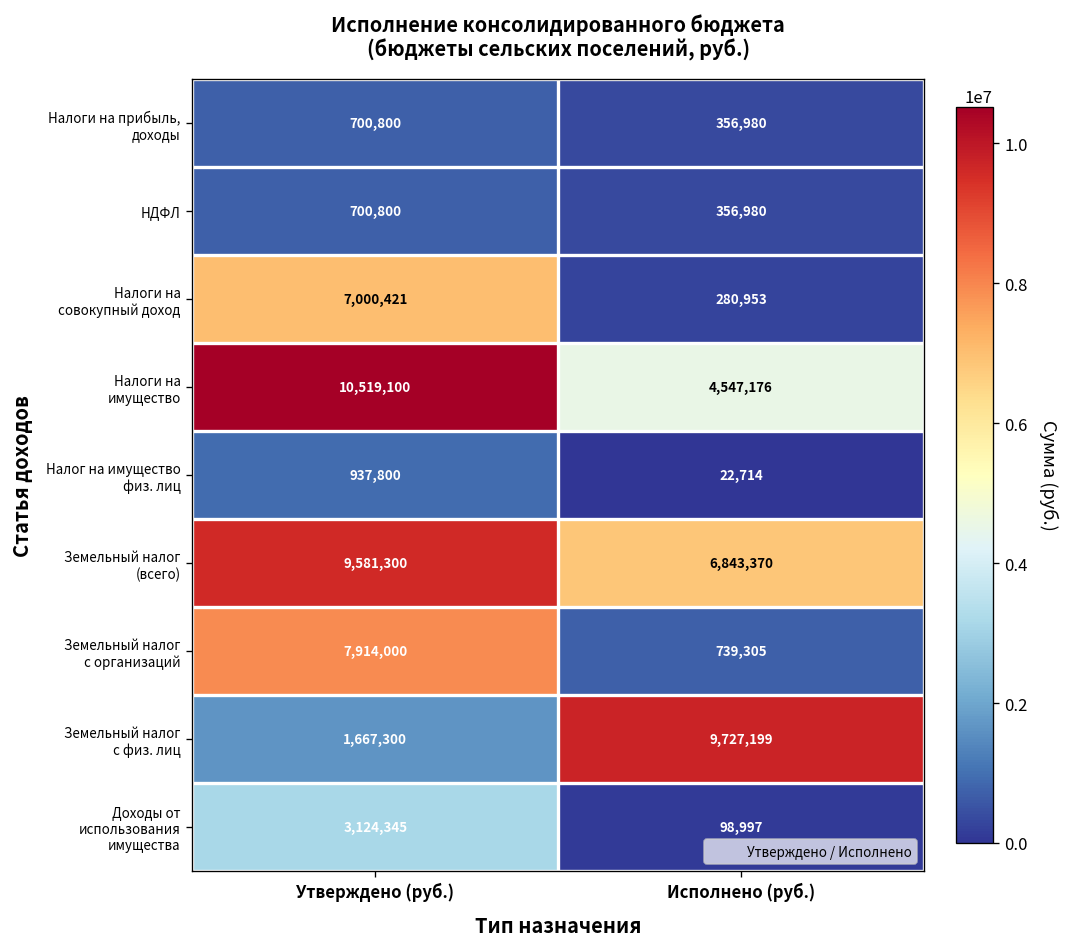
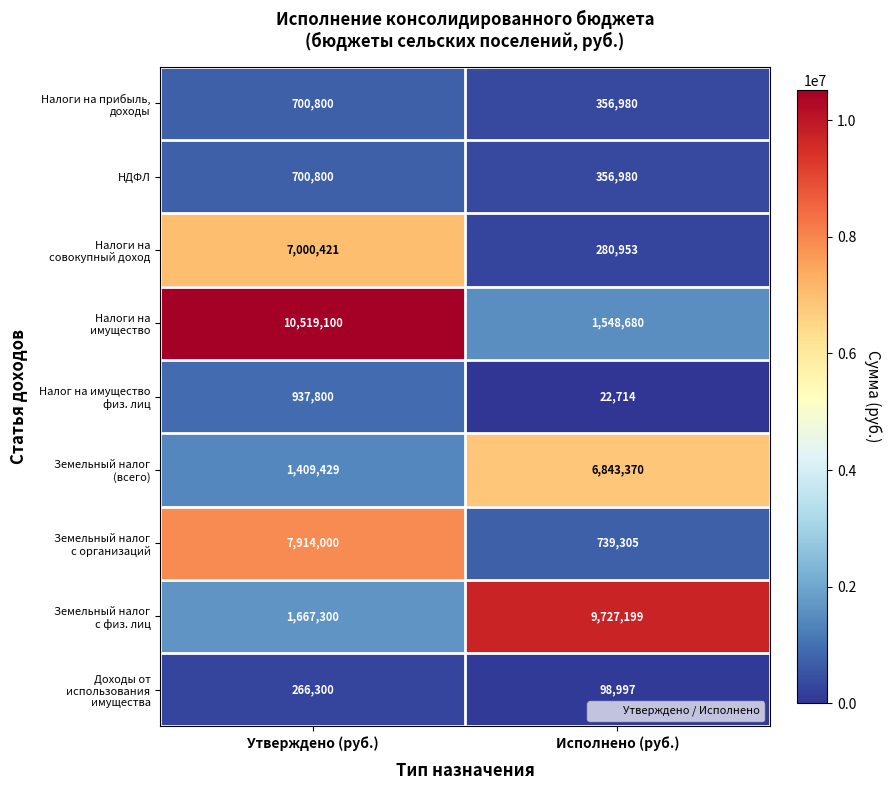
Налоги на имущество, Исполнено (руб.): 4,547,176 -> 1,548,680
Земельный налог (всего), Утверждено (руб.): 9,581,300 -> 1,409,429
Доходы от использования имущества, Утверждено (руб.): 3,124,345 -> 266,300
